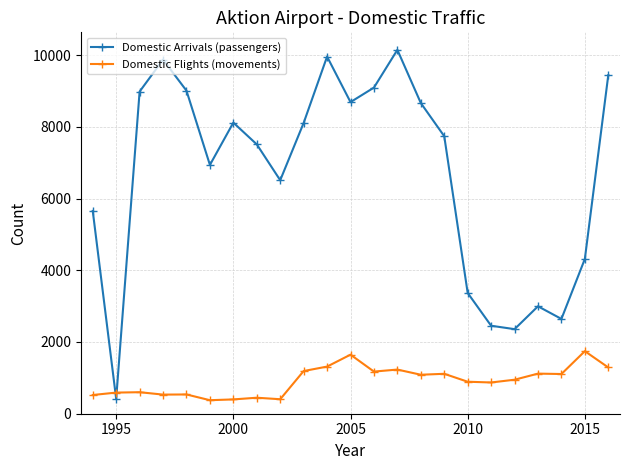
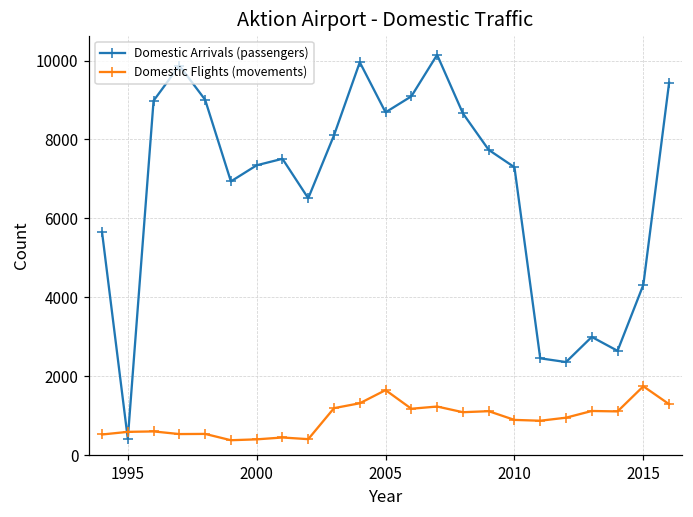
Domestic Arrivals (passengers), 2000: 8100 -> 7300
Domestic Arrivals (passengers), 2010: 3400 -> 7300
